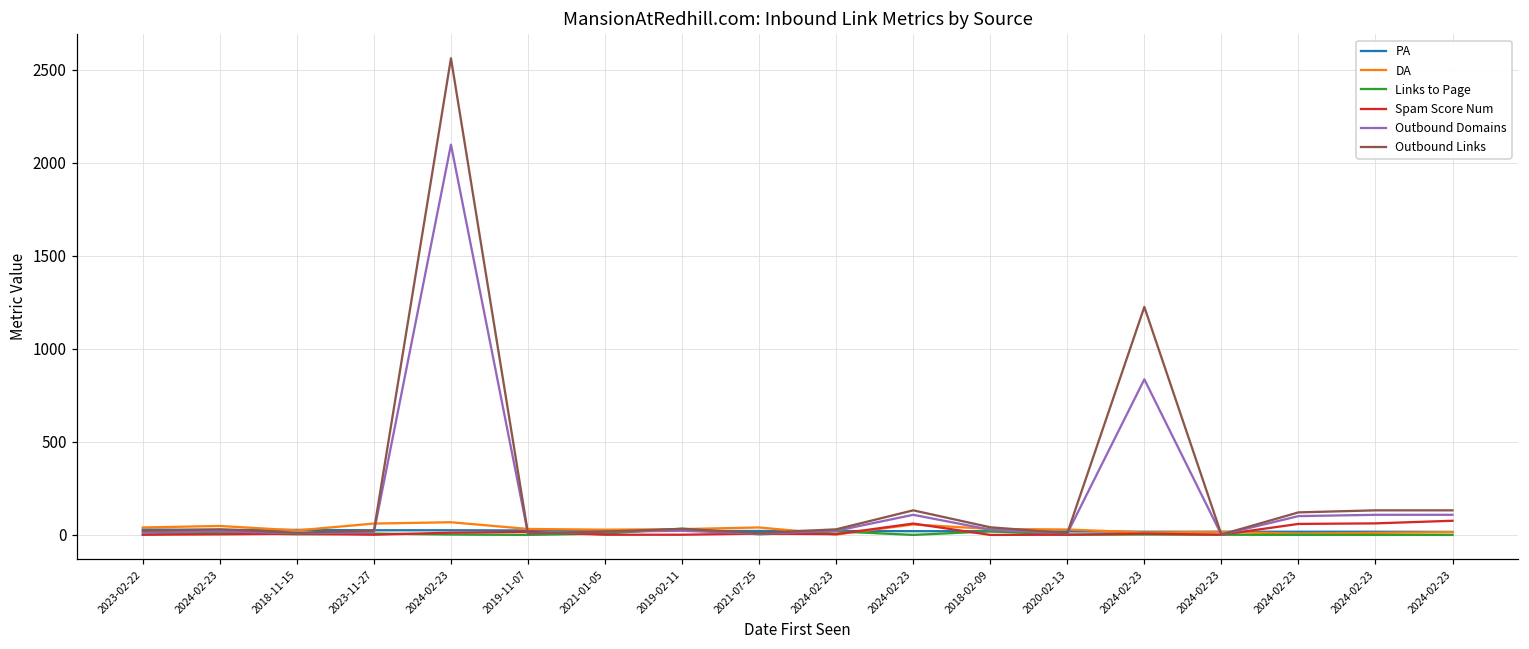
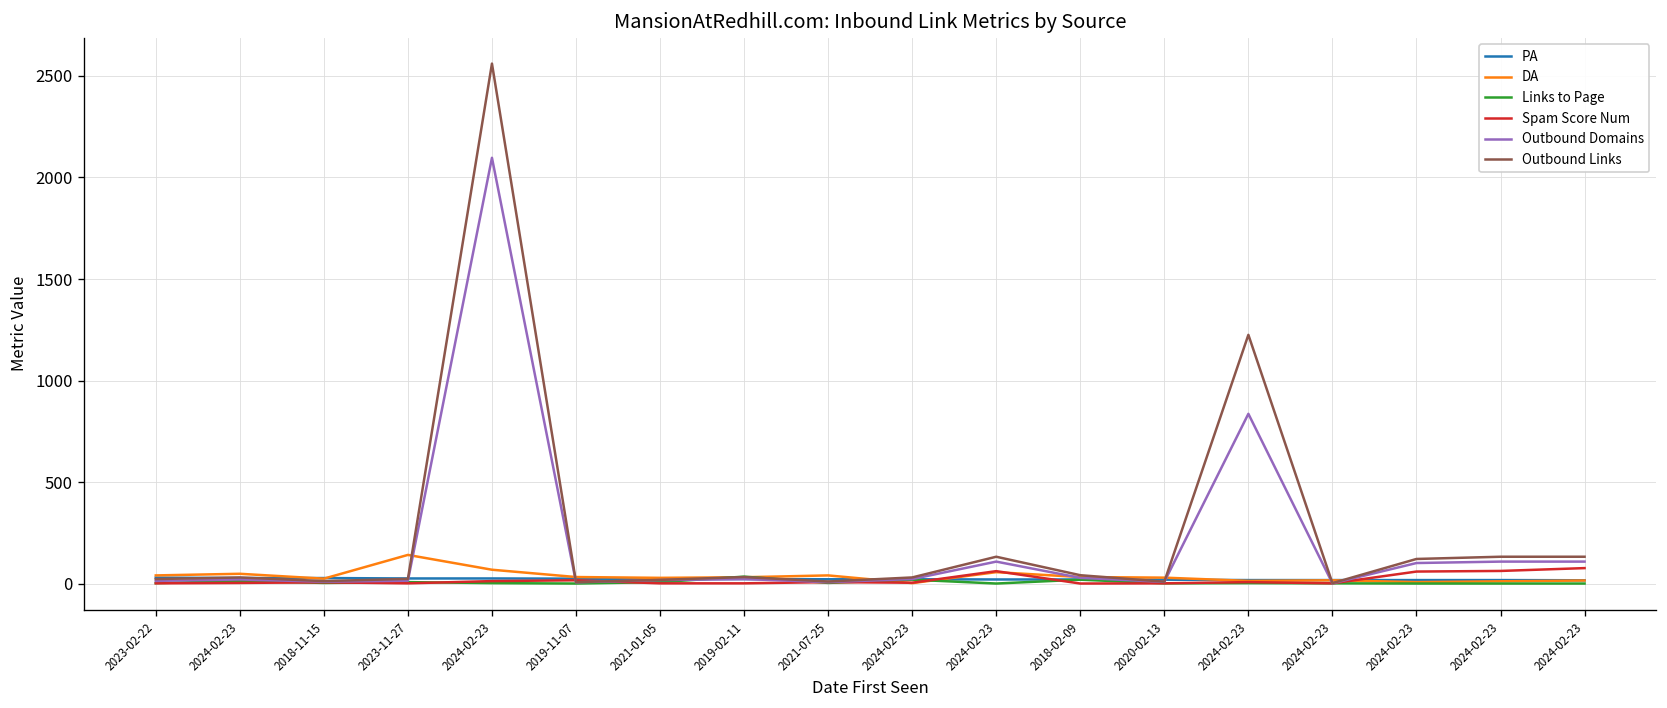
DA, 2023-11-27: 60 -> 140
